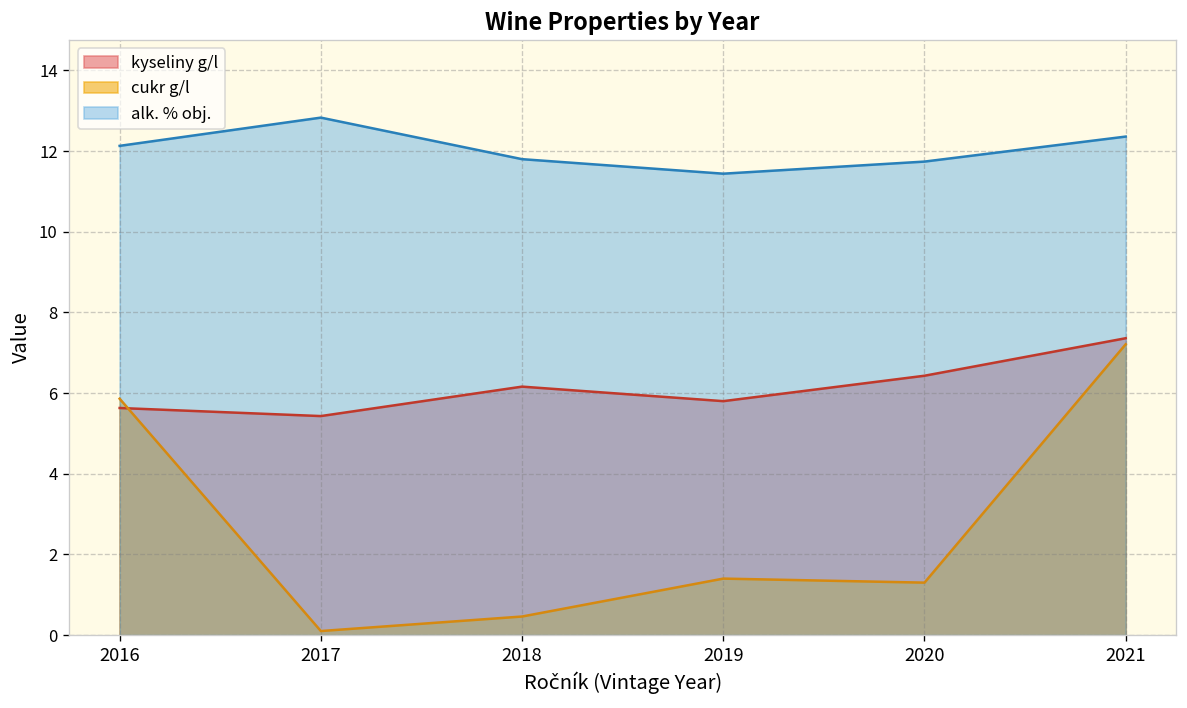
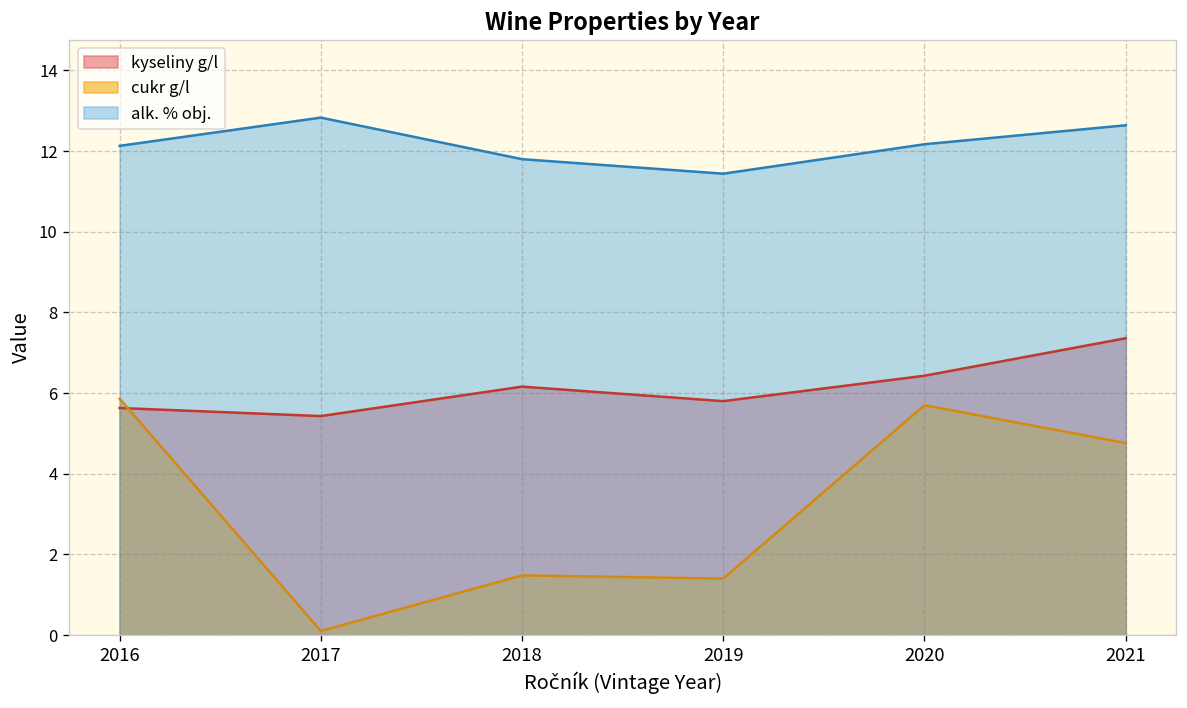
cukr g/l, 2018: 0.5 -> 1.5
cukr g/l, 2020: 1.3 -> 5.7
alk. % obj., 2020: 11.7 -> 12.2
cukr g/l, 2021: 7.2 -> 4.8
alk. % obj., 2021: 12.4 -> 12.6
